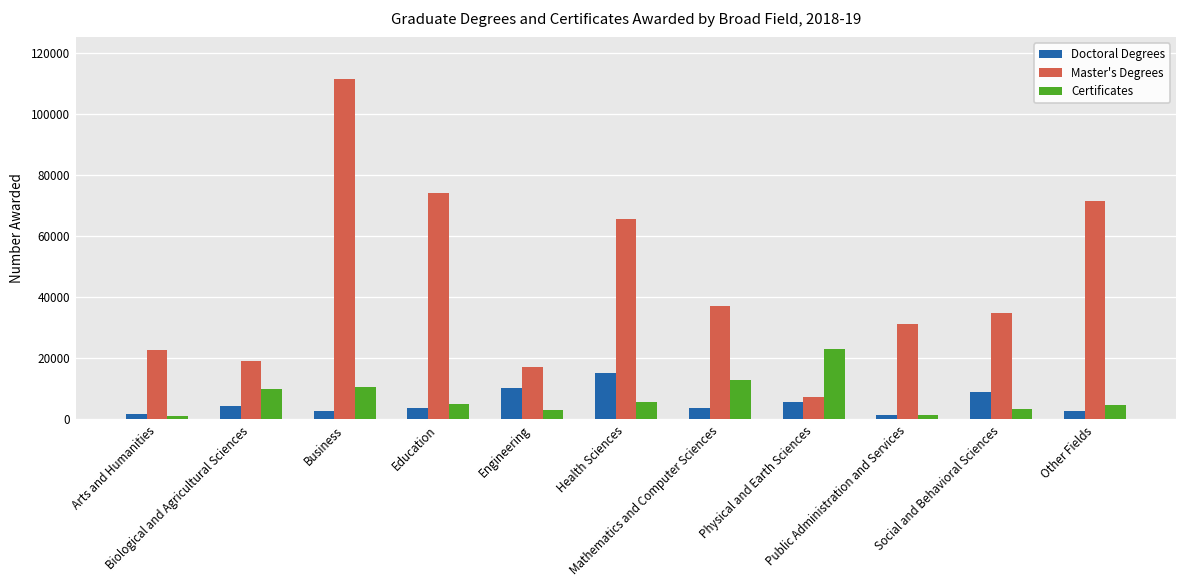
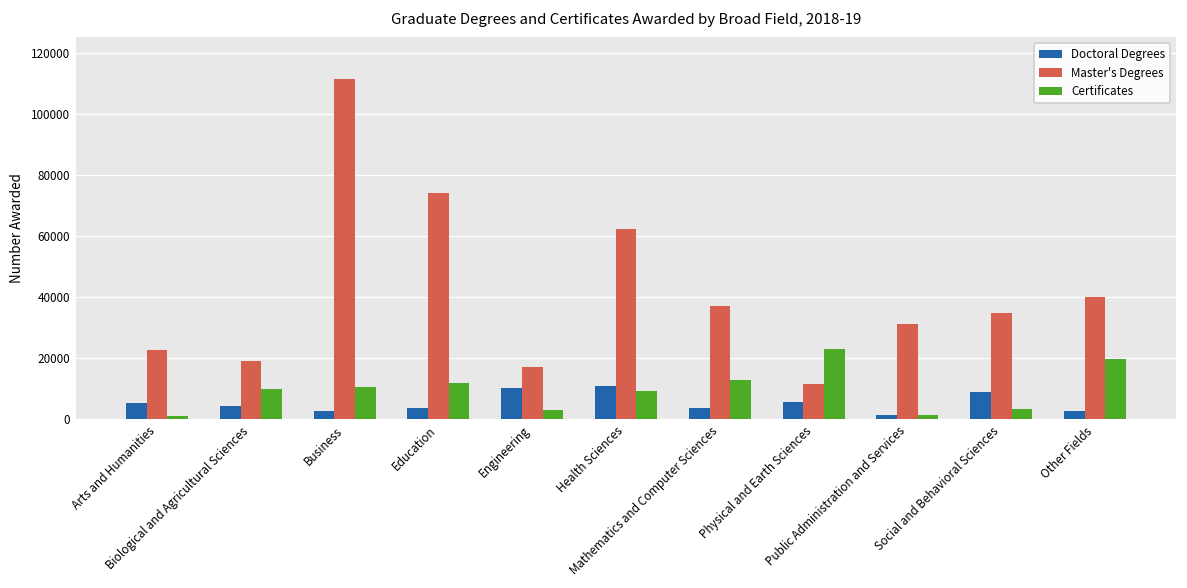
Doctoral Degrees, Arts and Humanities: 2000 -> 5000
Certificates, Education: 5000 -> 12000
Doctoral Degrees, Health Sciences: 15000 -> 11000
Master's Degrees, Health Sciences: 65000 -> 62000
Certificates, Health Sciences: 5000 -> 9000
Master's Degrees, Physical and Earth Sciences: 7000 -> 11000
Master's Degrees, Other Fields: 72000 -> 40000
Certificates, Other Fields: 4000 -> 20000
